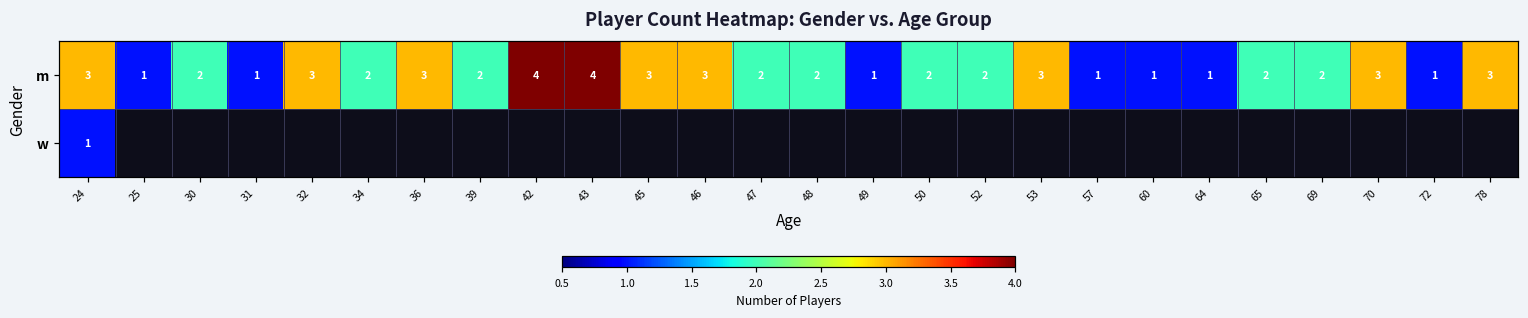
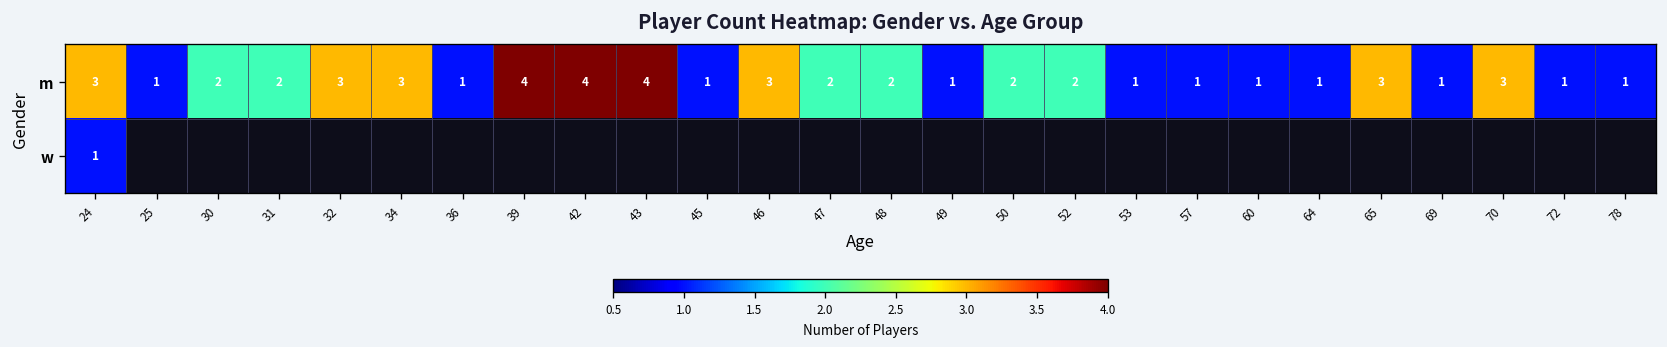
m, 31: 1 -> 2
m, 34: 2 -> 3
m, 36: 3 -> 1
m, 39: 2 -> 4
m, 45: 3 -> 1
m, 53: 3 -> 1
m, 65: 2 -> 3
m, 69: 2 -> 1
m, 78: 3 -> 1
